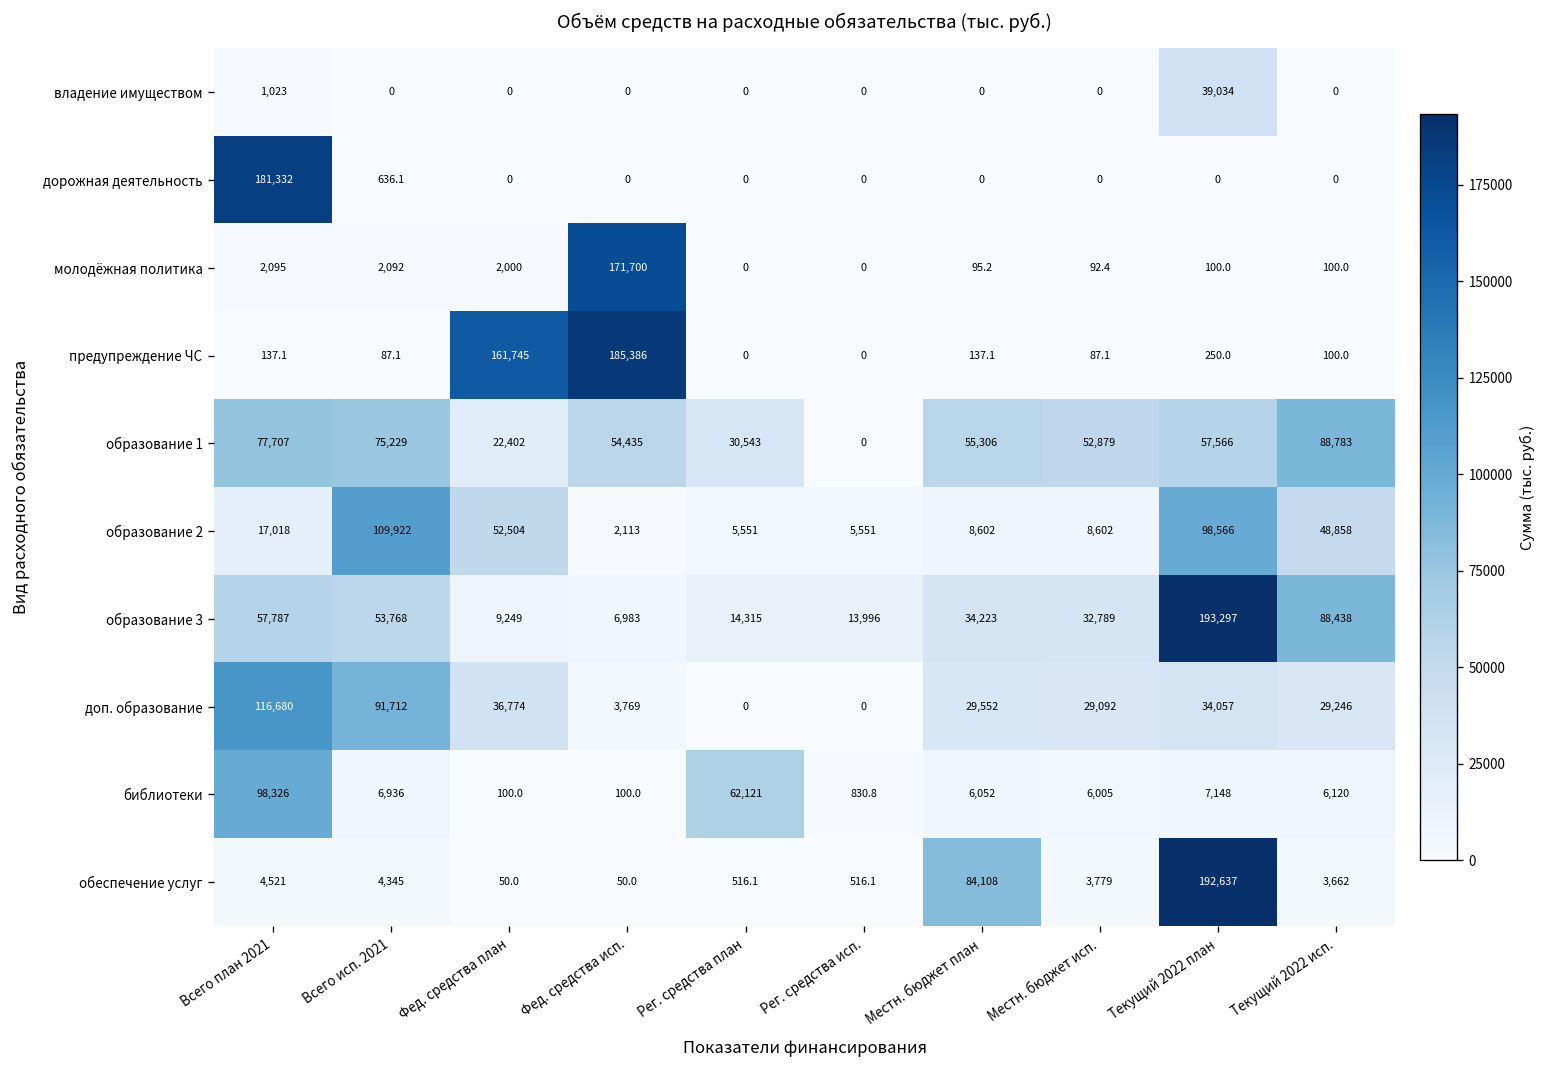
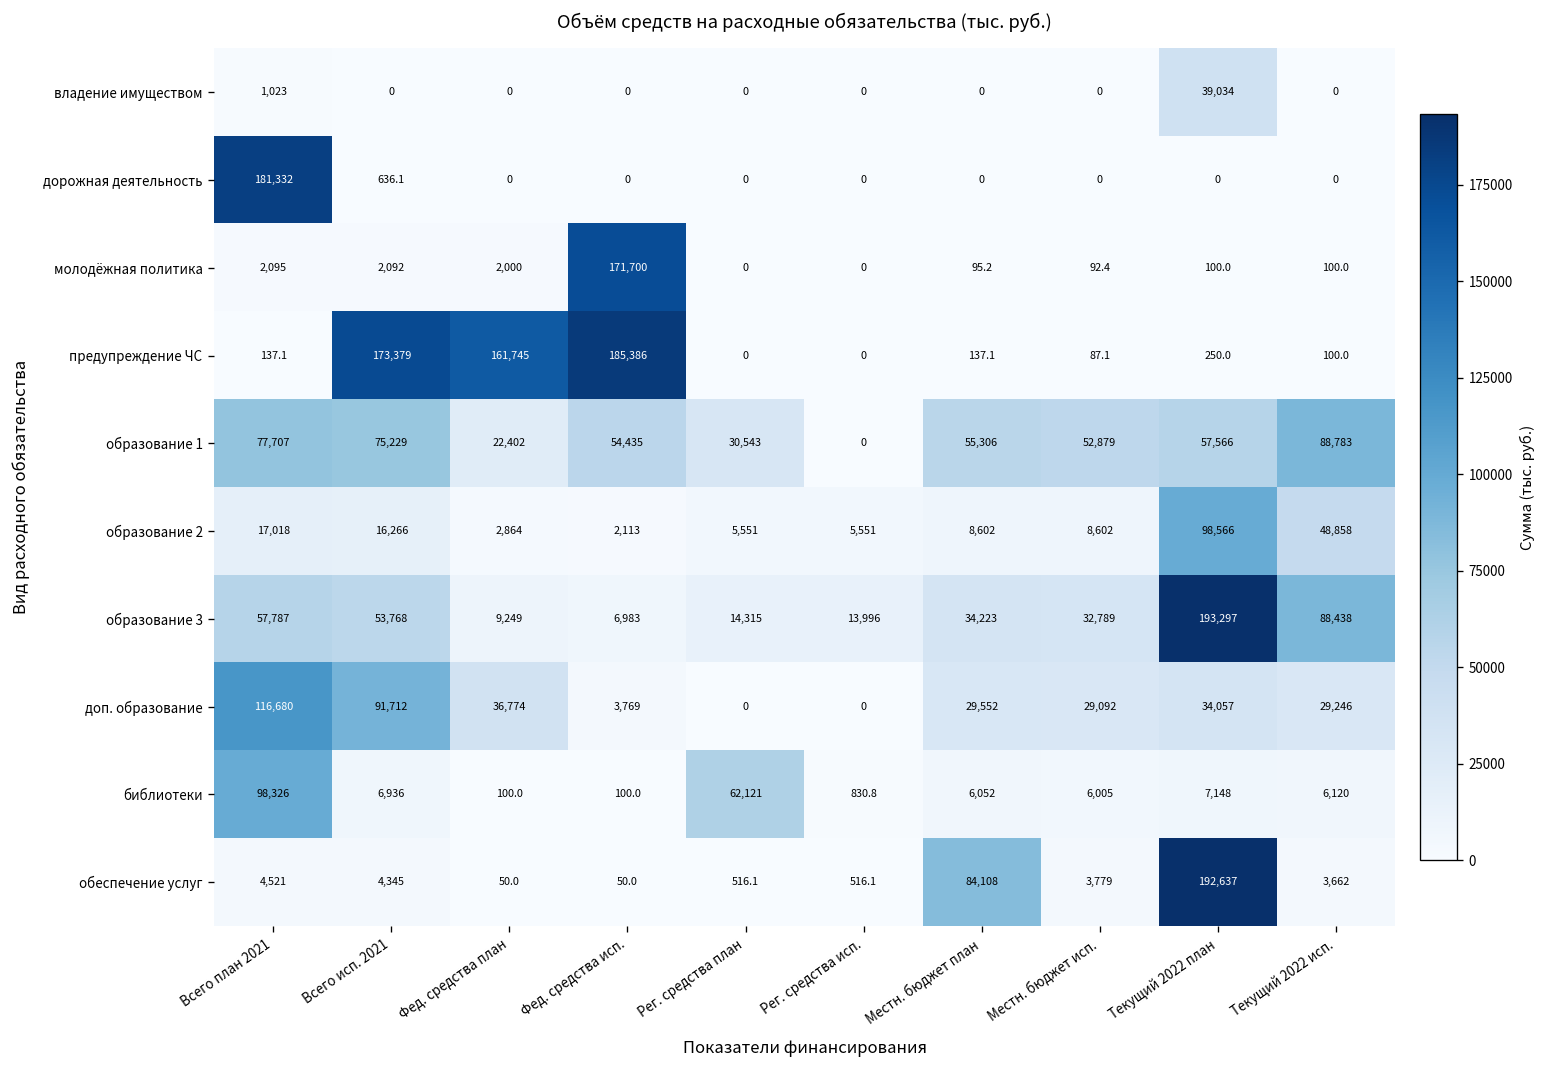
предупреждение ЧС, Всего исп. 2021: 87.1 -> 173,379
образование 2, Всего исп. 2021: 109,922 -> 16,266
образование 2, Фед. средства план: 52,504 -> 2,864
